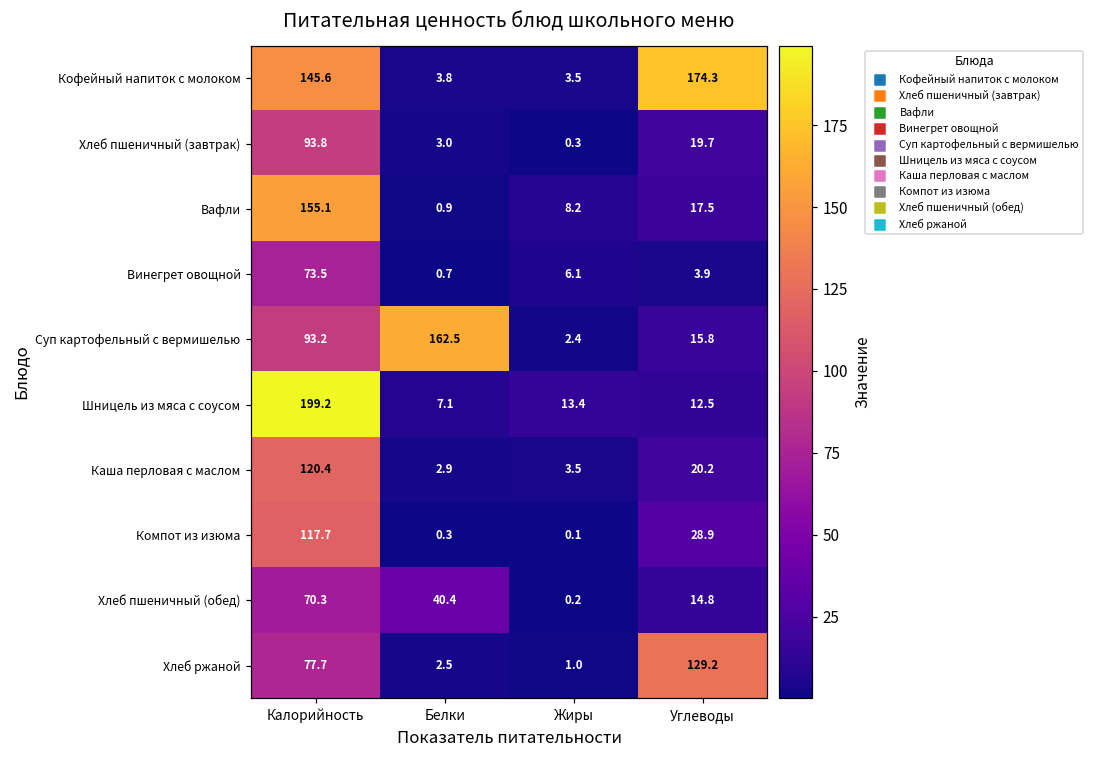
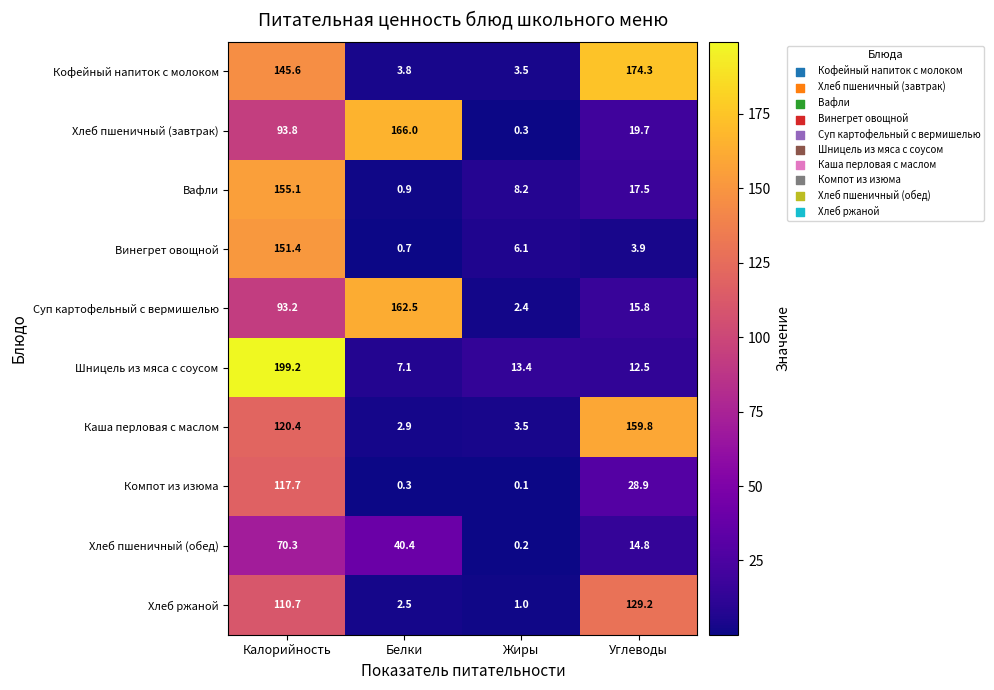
Хлеб пшеничный (завтрак), Белки: 3.0 -> 166.0
Винегрет овощной, Калорийность: 73.5 -> 151.4
Каша перловая с маслом, Углеводы: 20.2 -> 159.8
Хлеб ржаной, Калорийность: 77.7 -> 110.7
